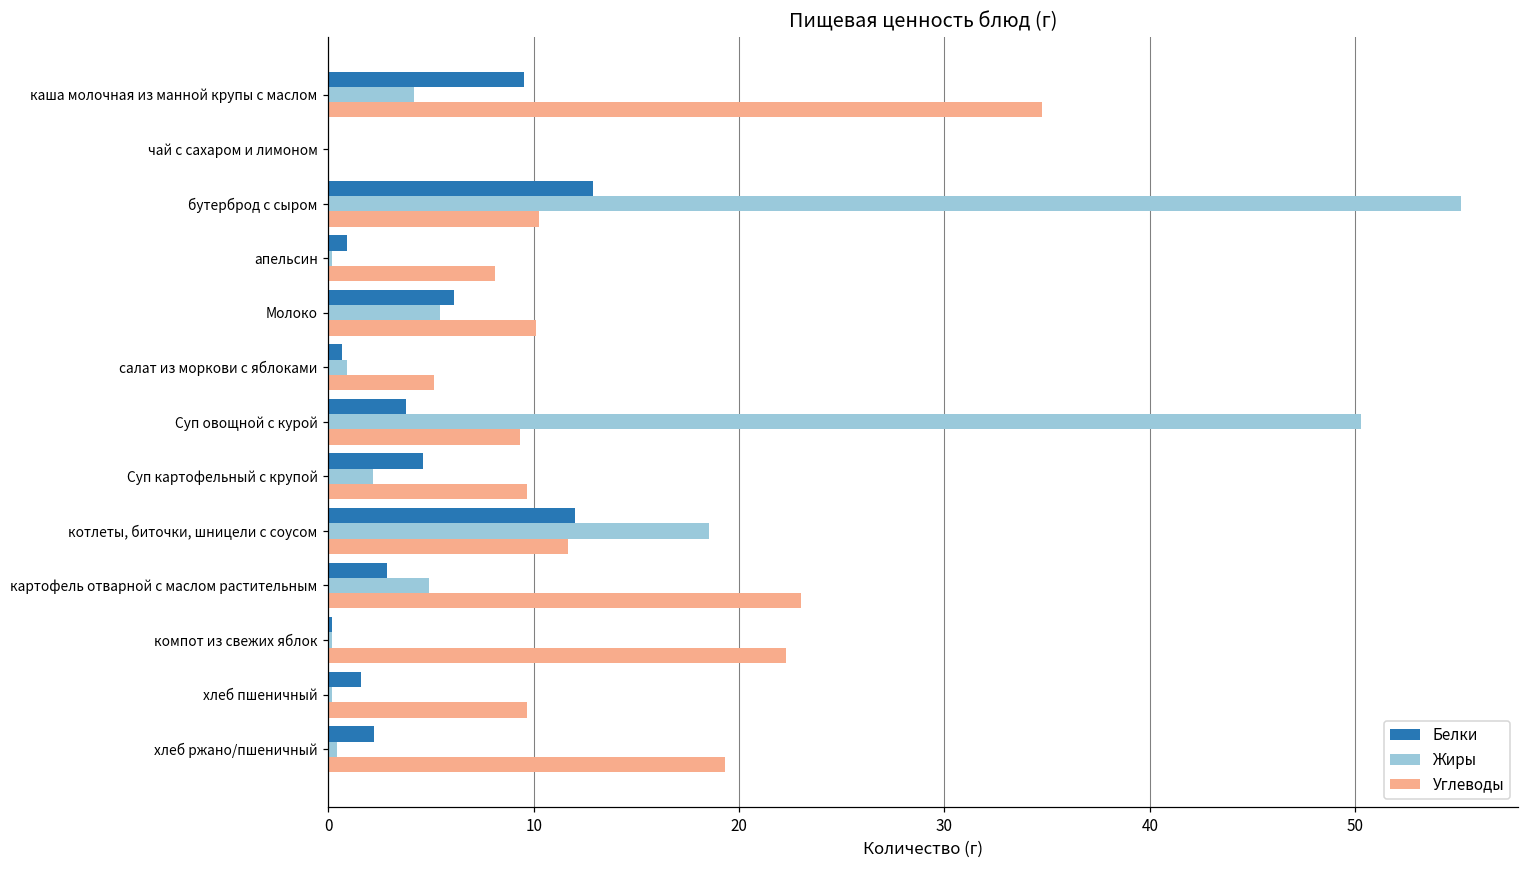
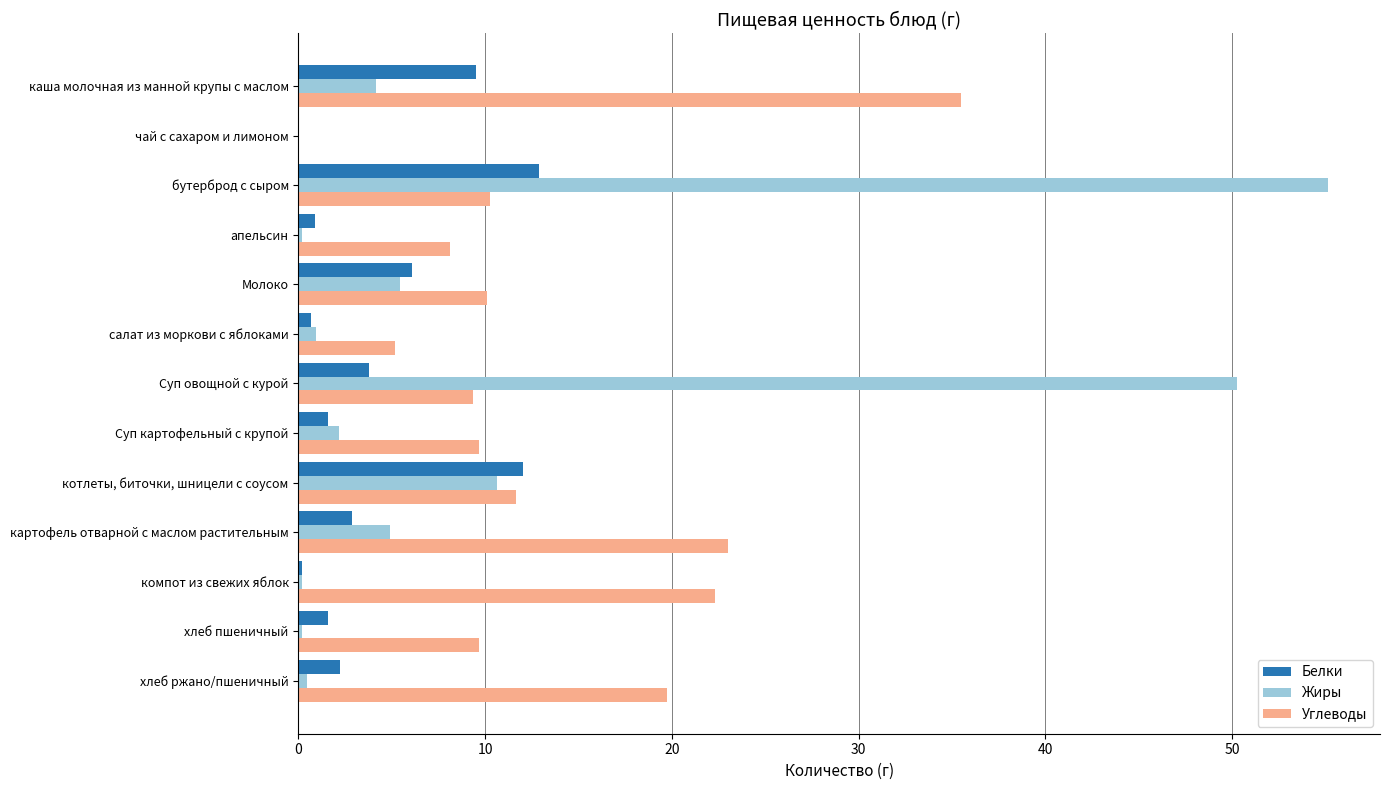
Углеводы, каша молочная из манной крупы с маслом: 34.7 -> 35.5
Белки, Суп картофельный с крупой: 4.6 -> 1.6
Жиры, котлеты, биточки, шницели с соусом: 18.6 -> 10.6
Углеводы, хлеб ржано/пшеничный: 19.3 -> 19.8
